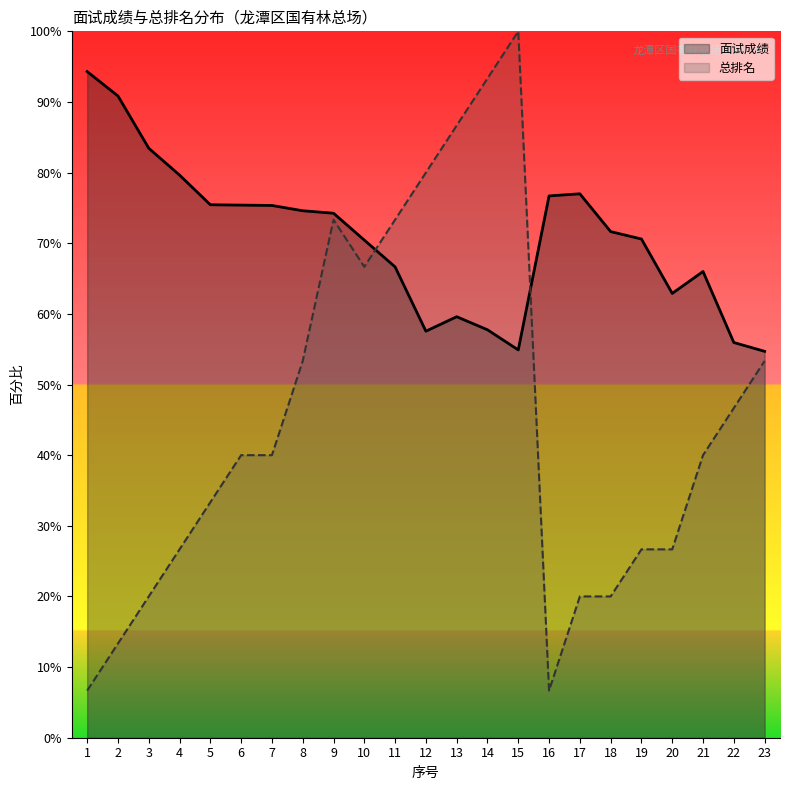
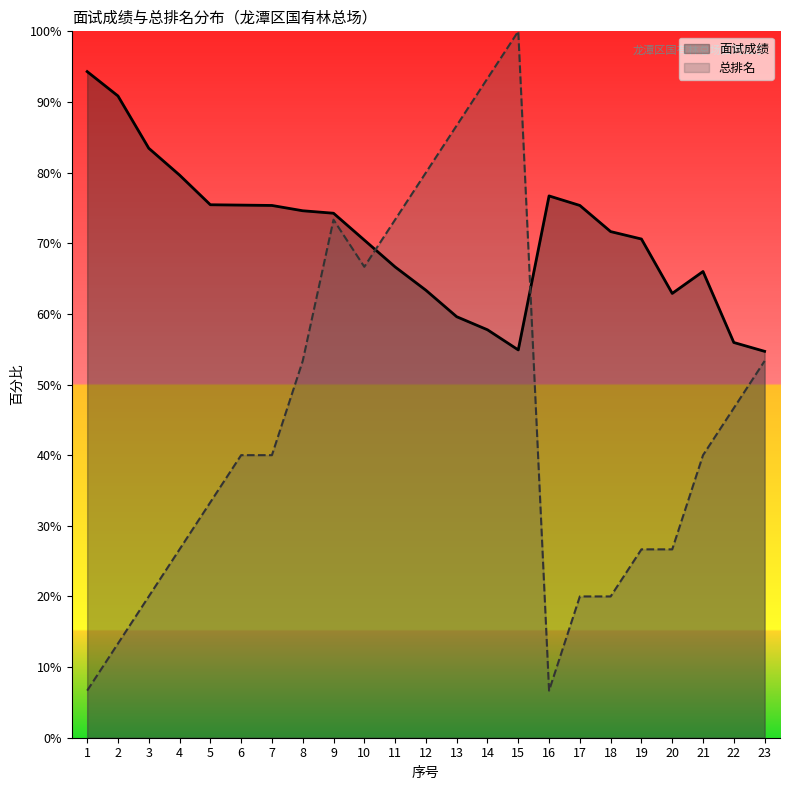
面试成绩, 12: 58% -> 63%
面试成绩, 17: 77% -> 75%
